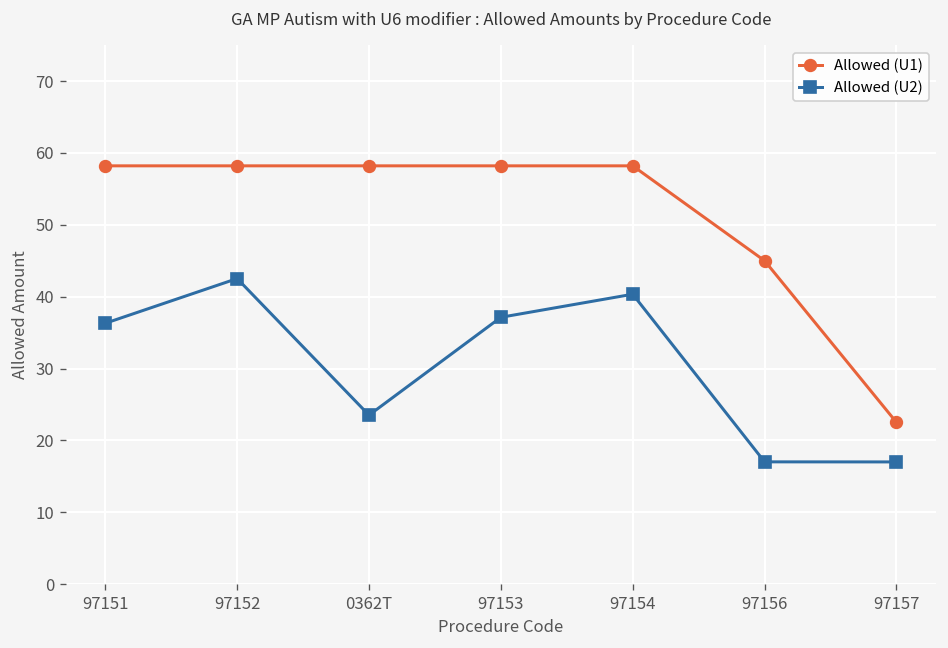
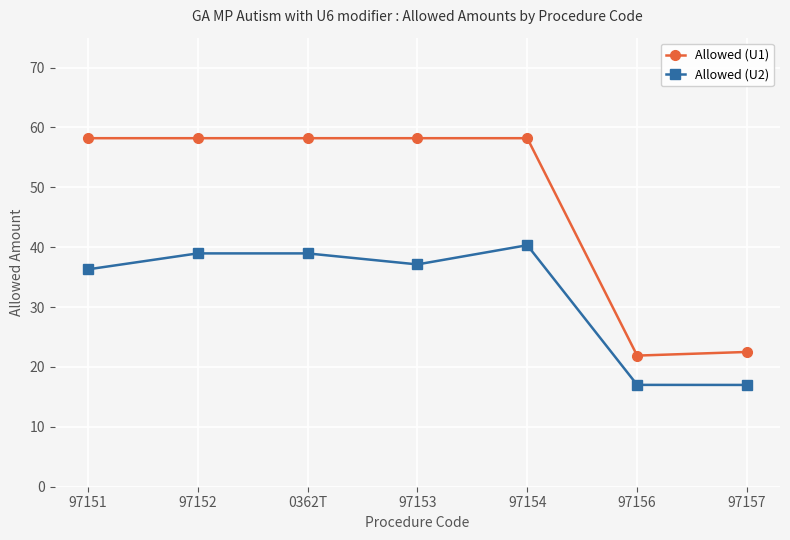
Allowed (U2), 97152: 43 -> 39
Allowed (U2), 0362T: 24 -> 39
Allowed (U1), 97156: 45 -> 22
